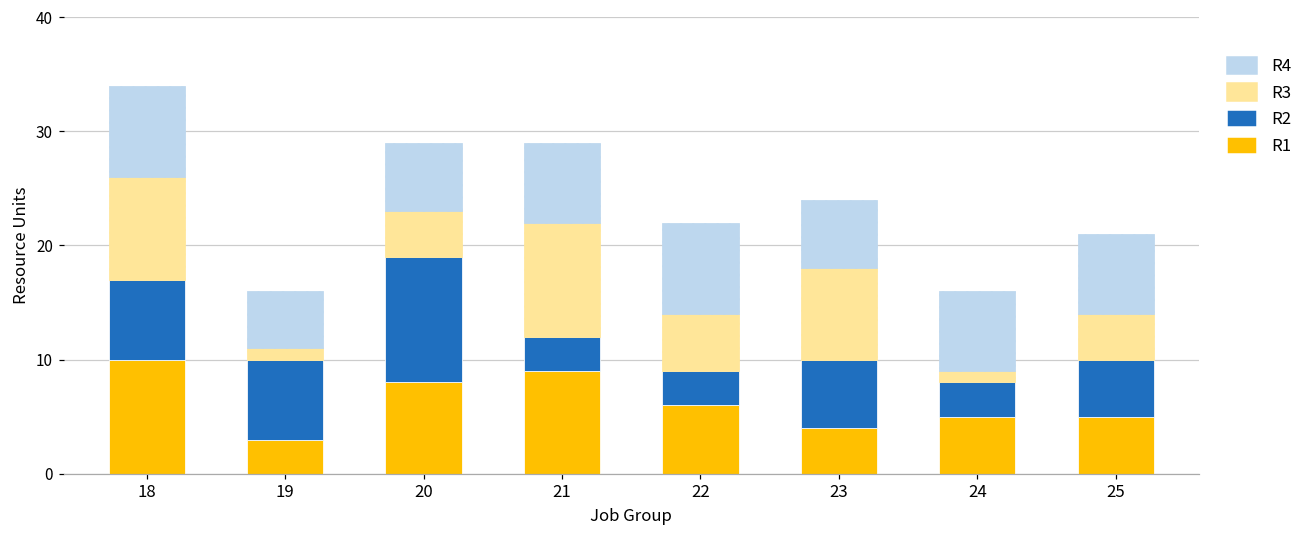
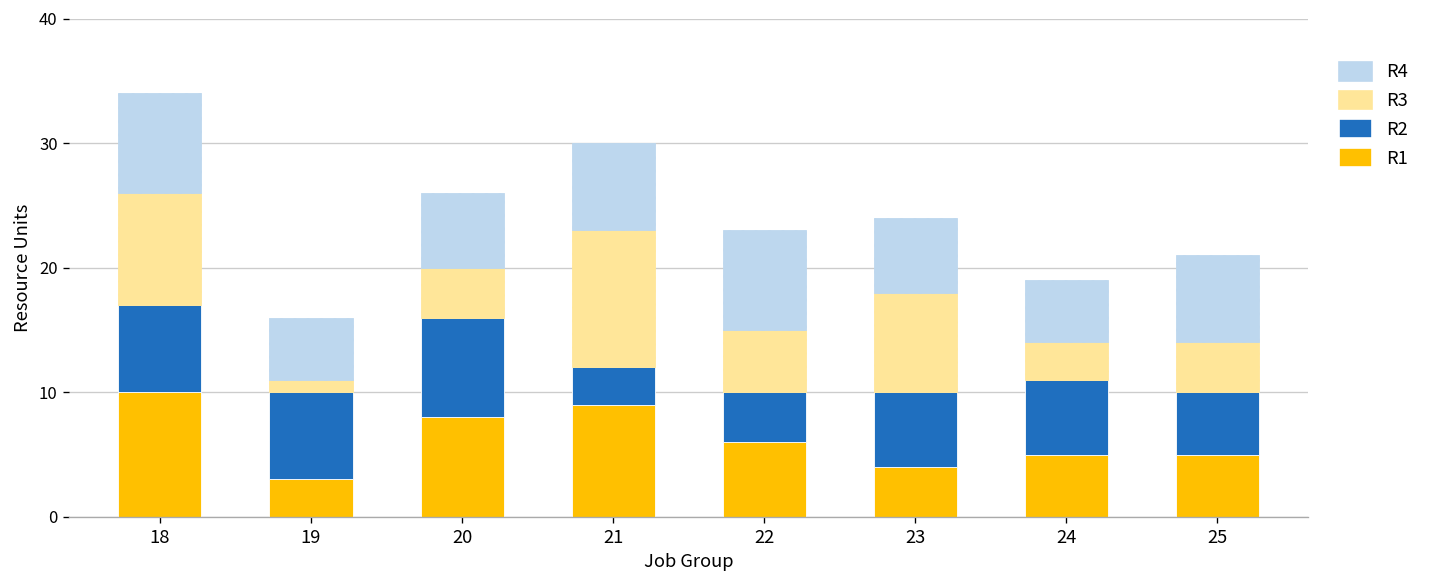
R2, 20: 11 -> 8
R3, 21: 10 -> 11
R2, 22: 3 -> 4
R2, 24: 3 -> 6
R3, 24: 1 -> 3
R4, 24: 7 -> 5
